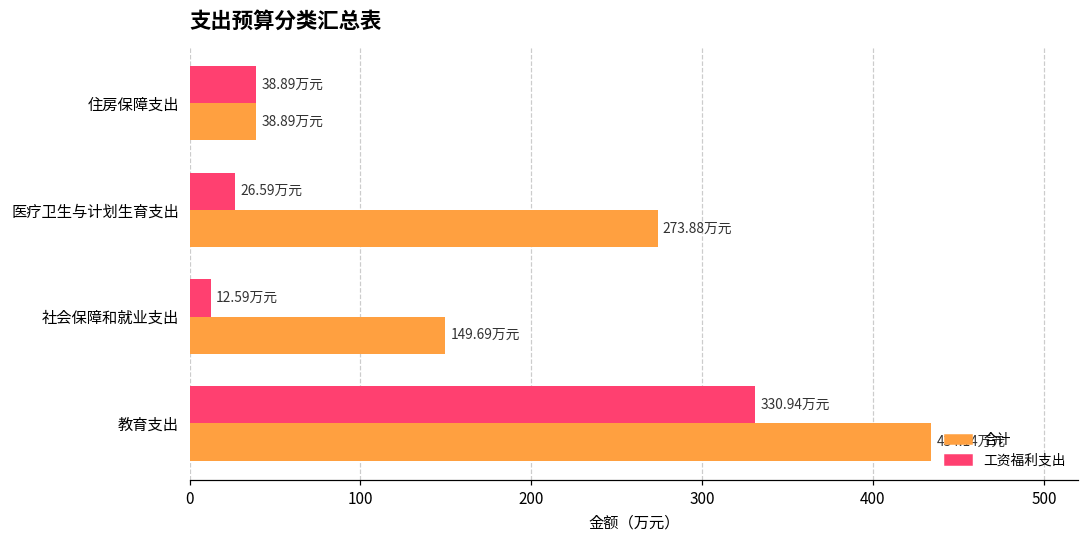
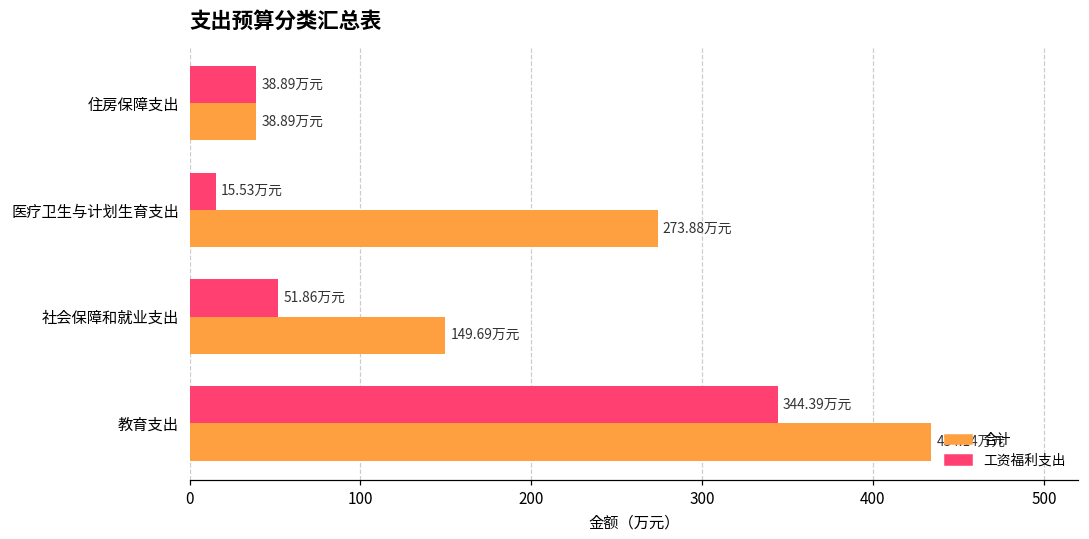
工资福利支出, 医疗卫生与计划生育支出: 26.59 -> 15.53
工资福利支出, 社会保障和就业支出: 12.59 -> 51.86
工资福利支出, 教育支出: 330.94 -> 344.39
